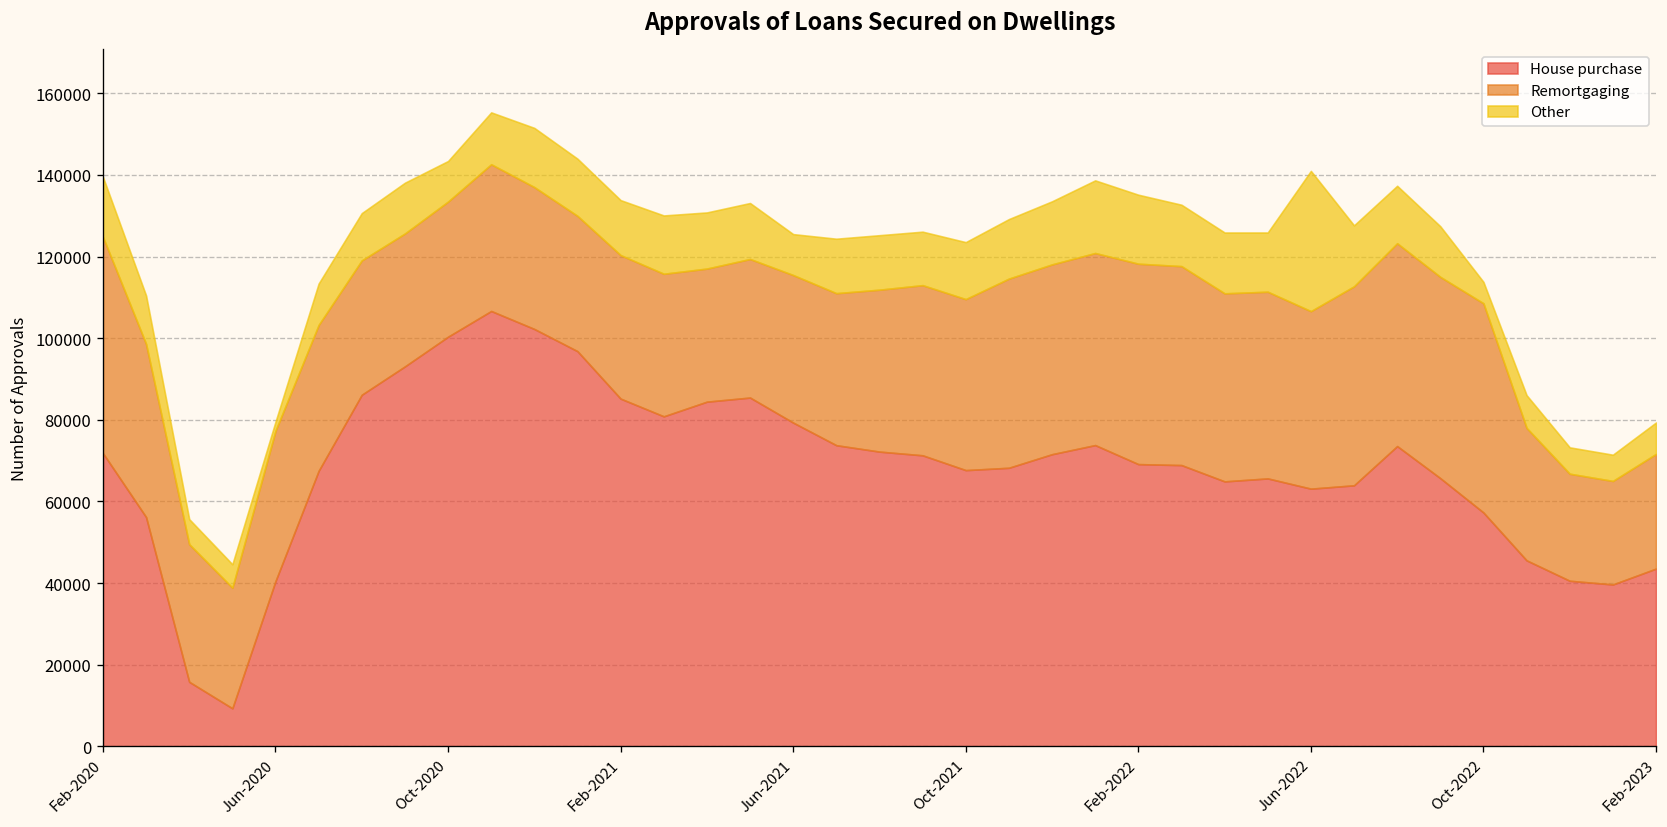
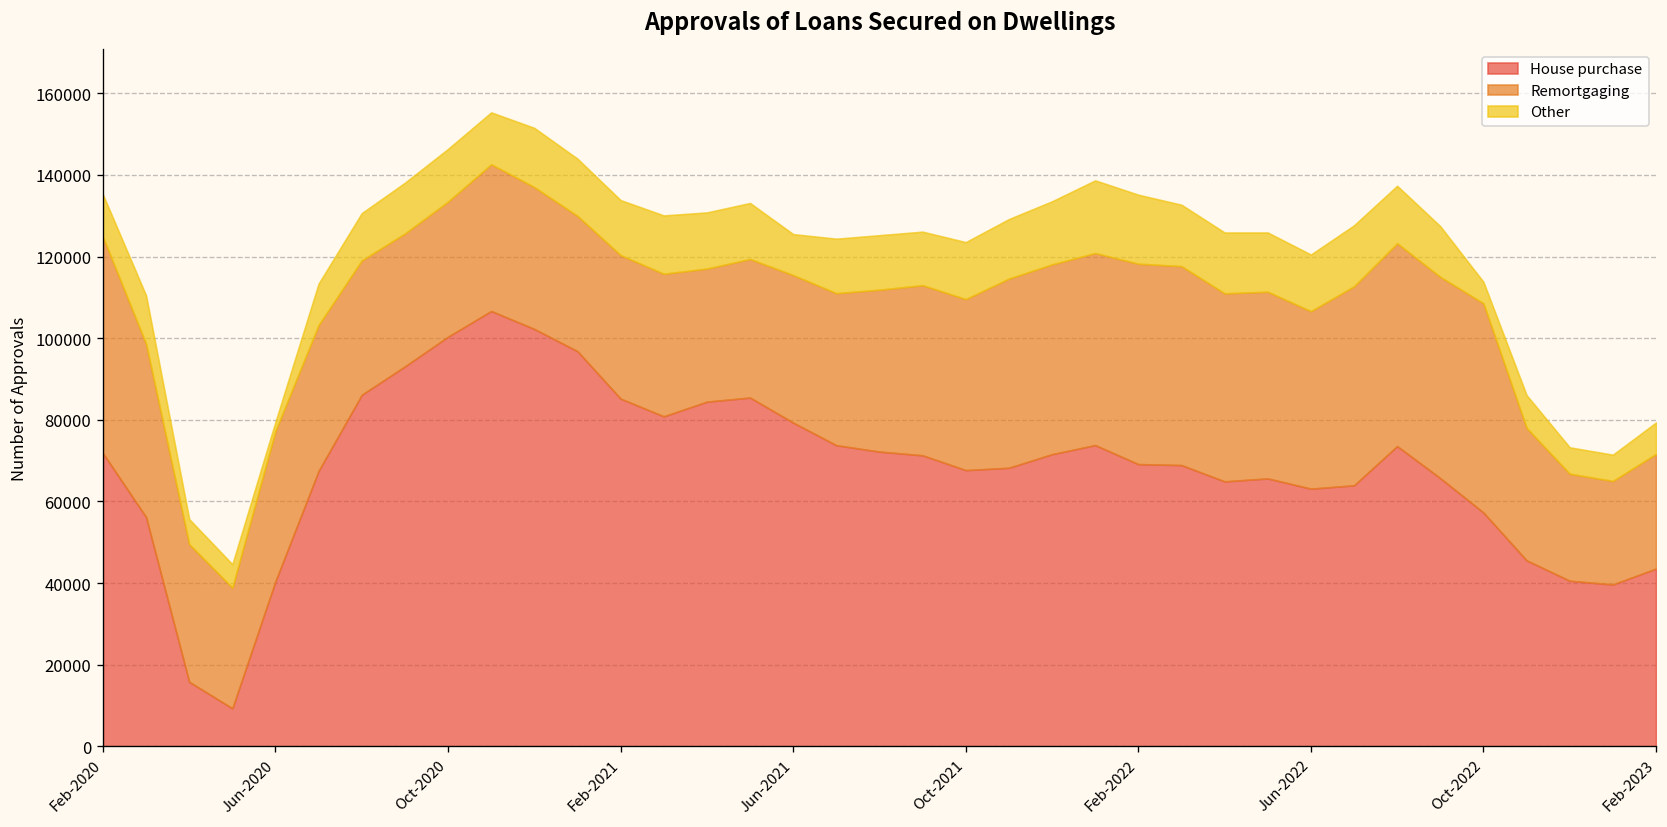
Other, Feb-2020: 15000 -> 10000
Other, Oct-2020: 10000 -> 13000
Other, Jun-2022: 34000 -> 14000
